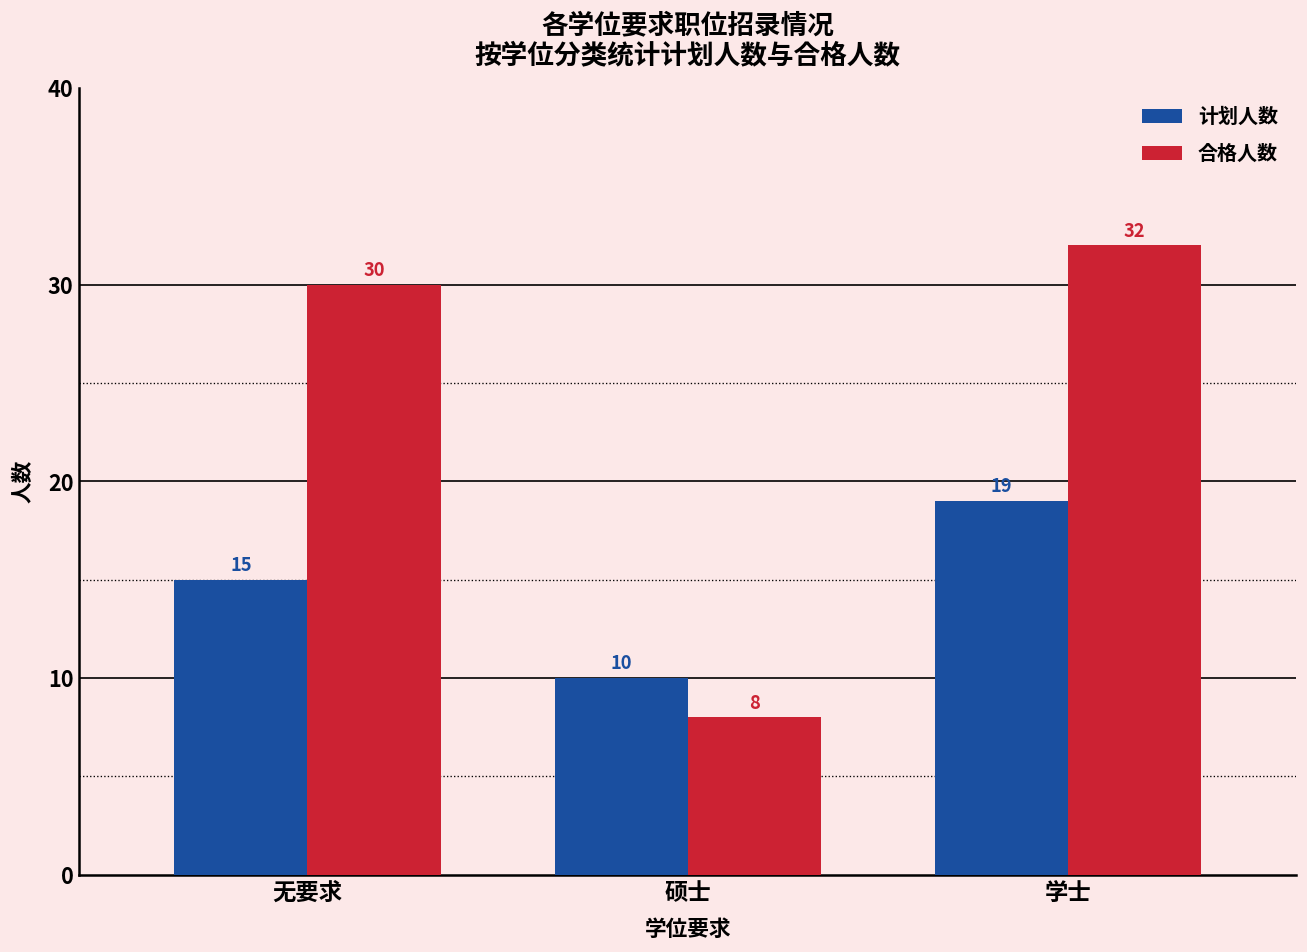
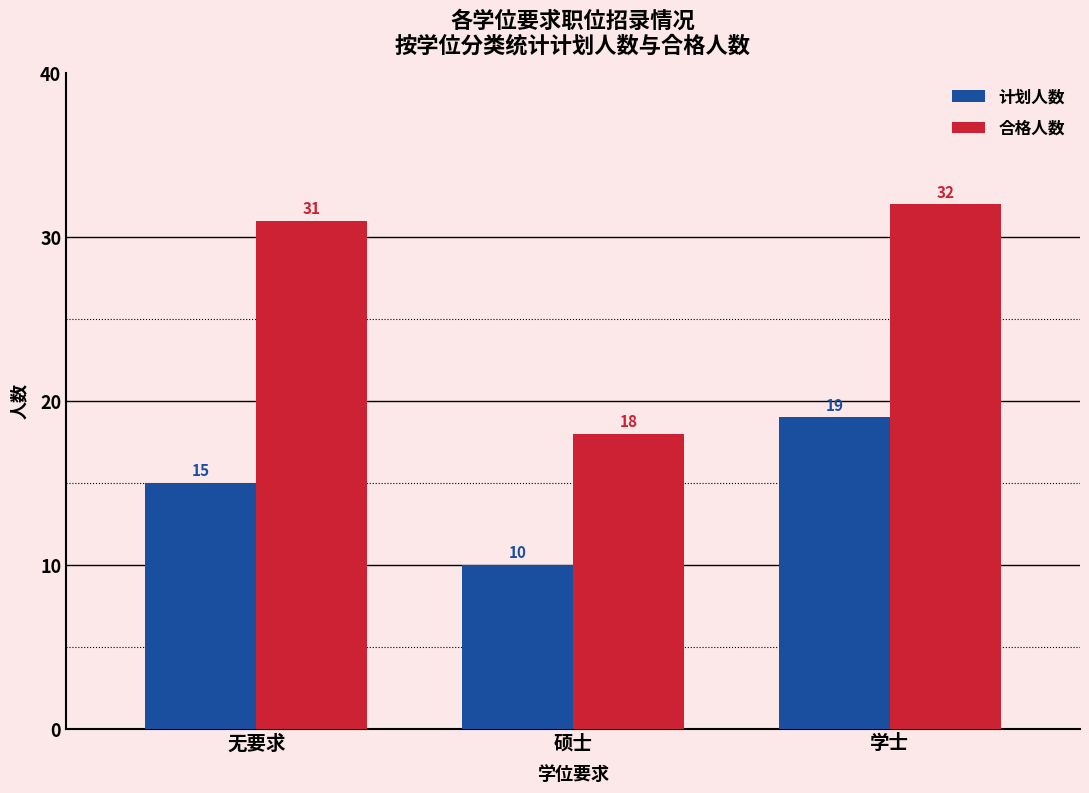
合格人数, 无要求: 30 -> 31
合格人数, 硕士: 8 -> 18
